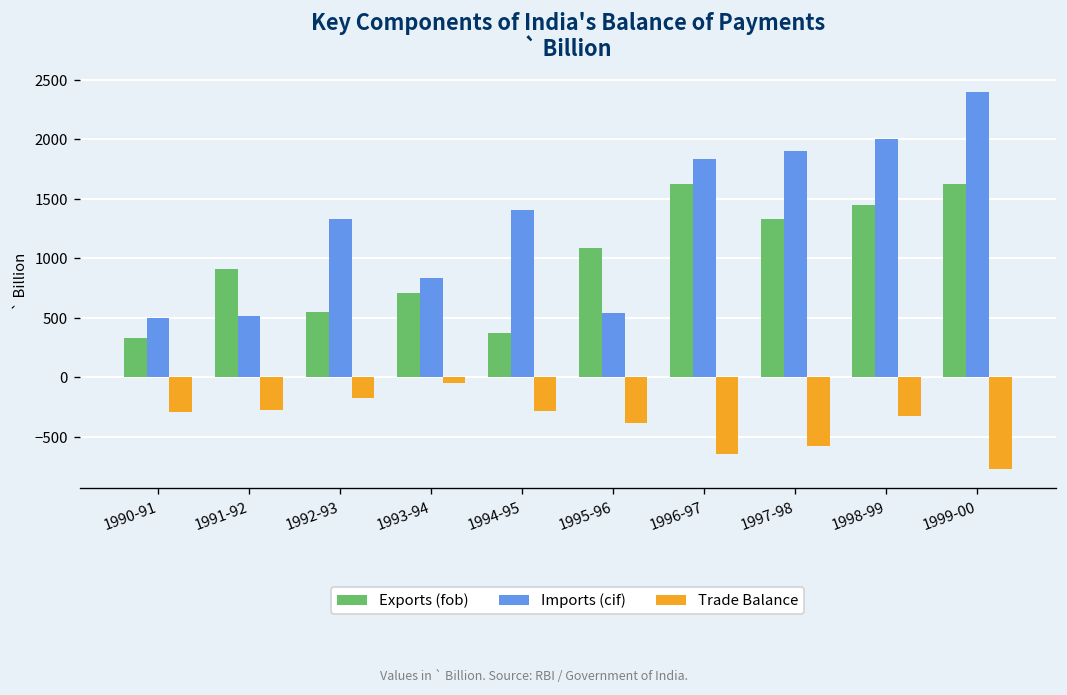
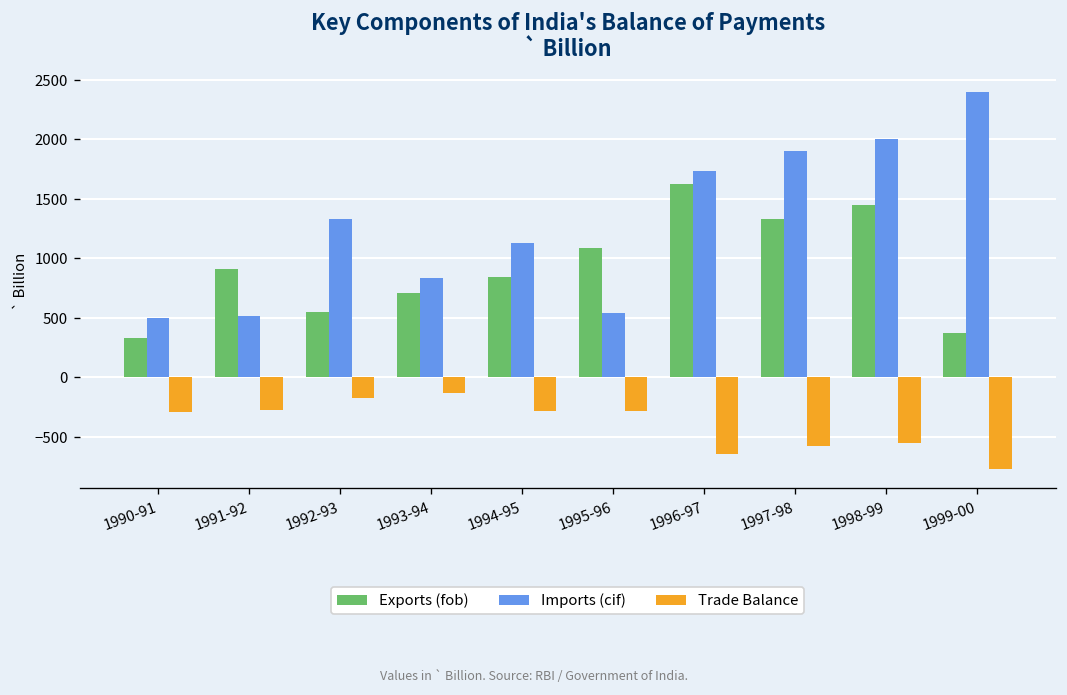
Trade Balance, 1993-94: 0 -> -100
Exports (fob), 1994-95: 400 -> 800
Imports (cif), 1994-95: 1400 -> 1100
Trade Balance, 1995-96: -400 -> -300
Imports (cif), 1996-97: 1800 -> 1700
Trade Balance, 1998-99: -300 -> -600
Exports (fob), 1999-00: 1600 -> 400
